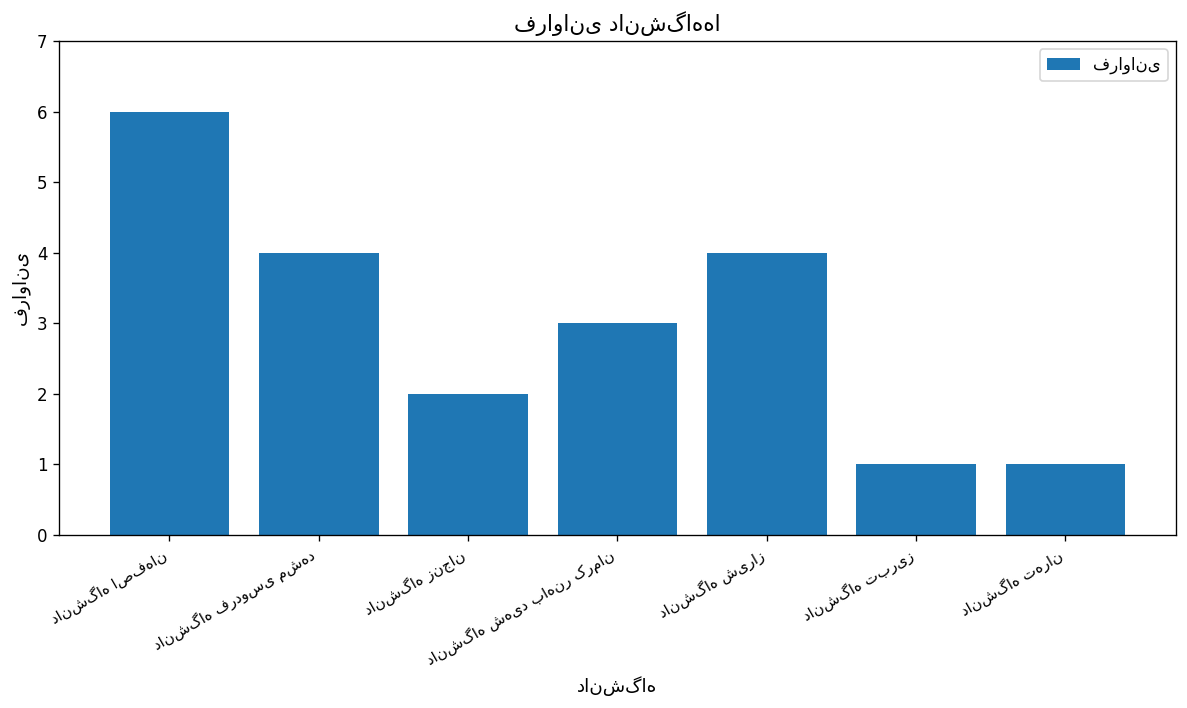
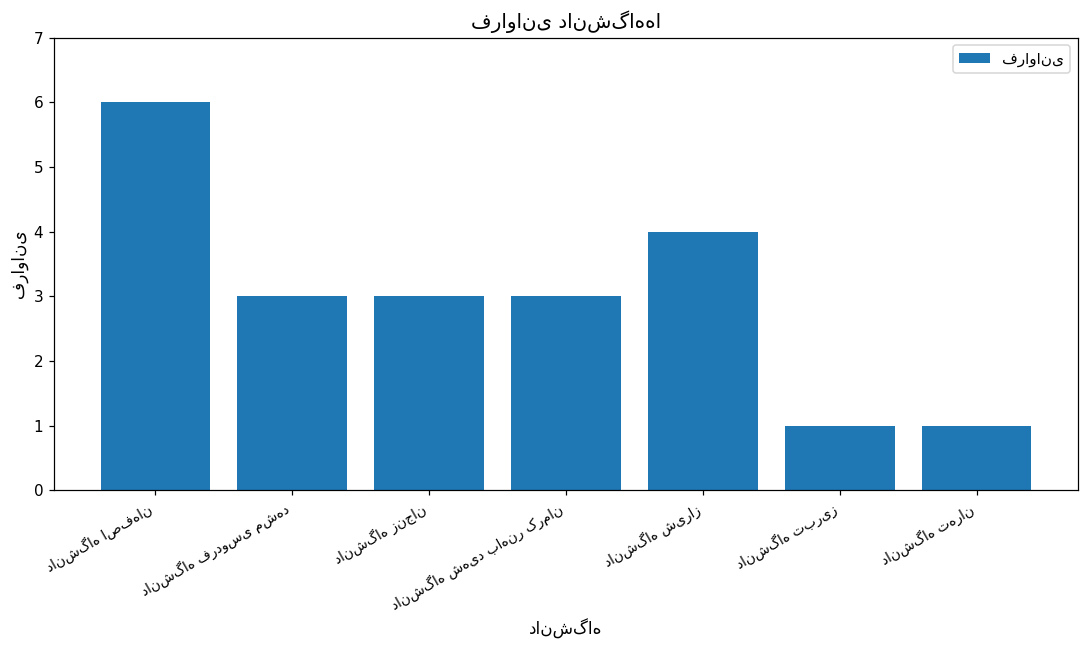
دانشگاه فردوسی مشهد: 4 -> 3
دانشگاه زنجان: 2 -> 3
